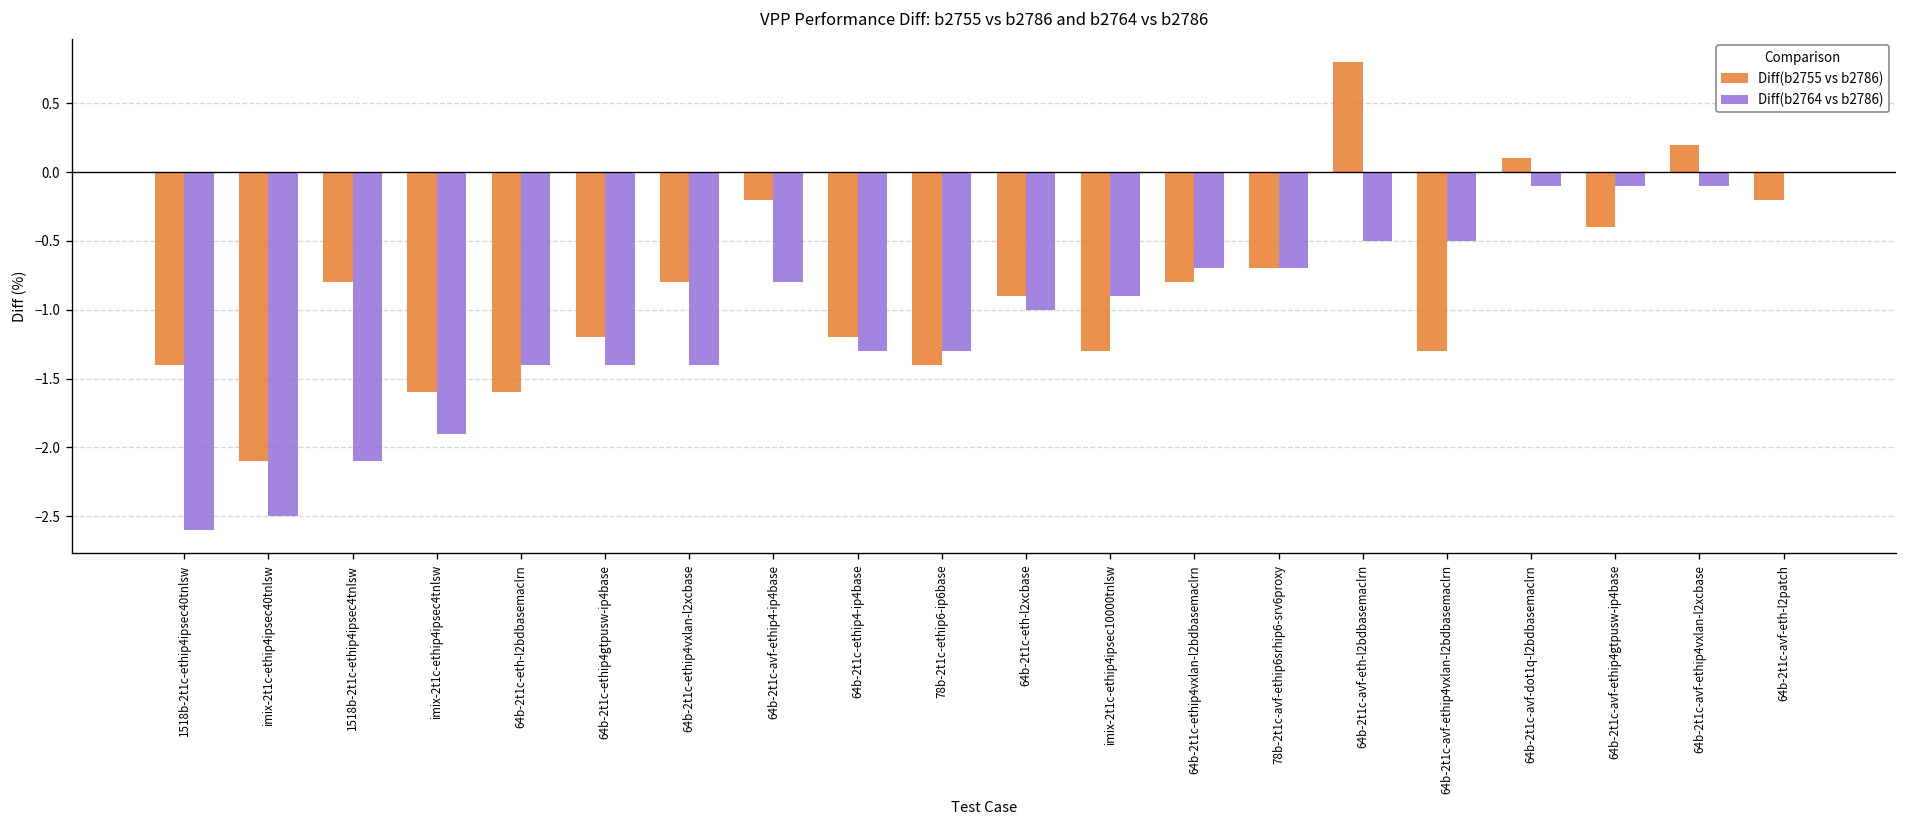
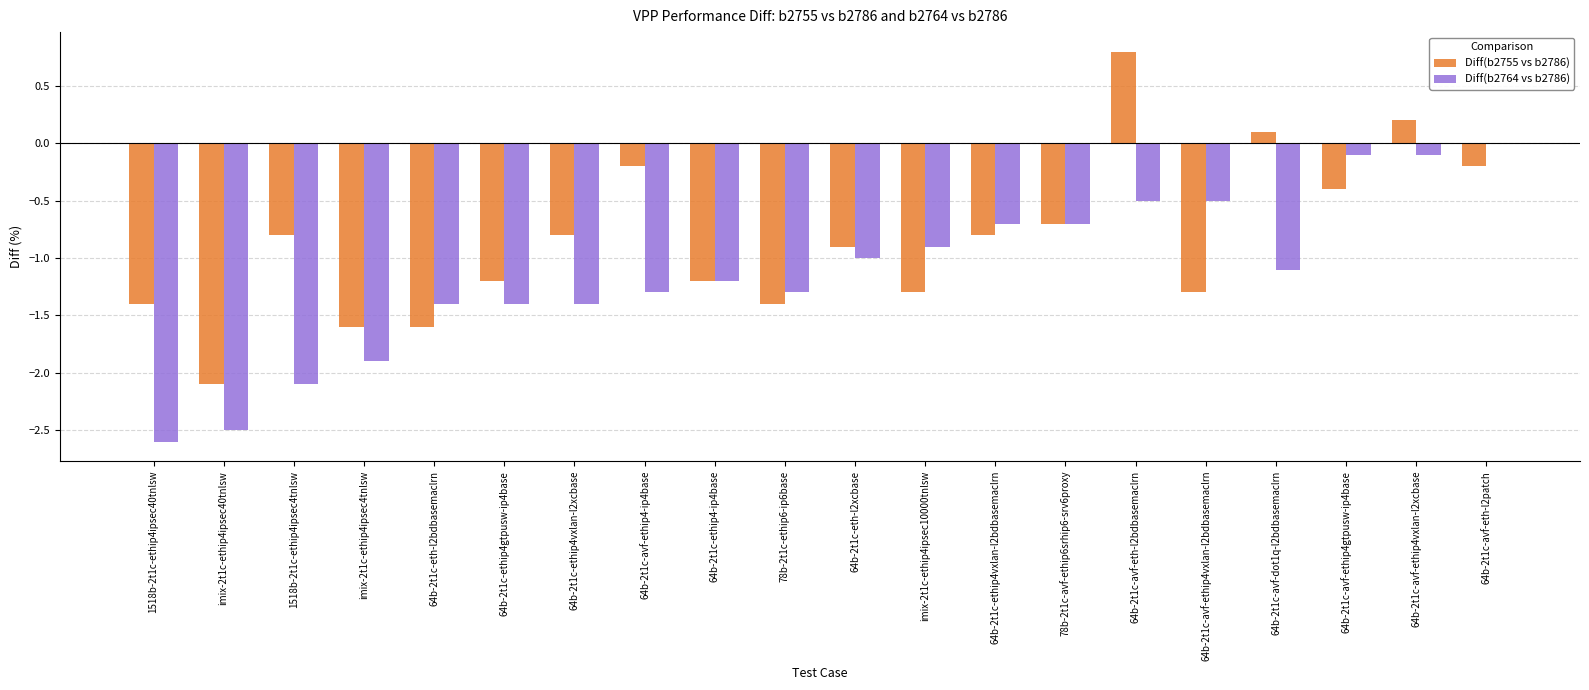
Diff(b2764 vs b2786), 64b-2t1c-avf-ethip4-ip4base: -0.8 -> -1.3
Diff(b2764 vs b2786), 64b-2t1c-ethip4-ip4base: -1.3 -> -1.2
Diff(b2764 vs b2786), 64b-2t1c-avf-dot1q-l2bdbasemaclrn: -0.1 -> -1.1
